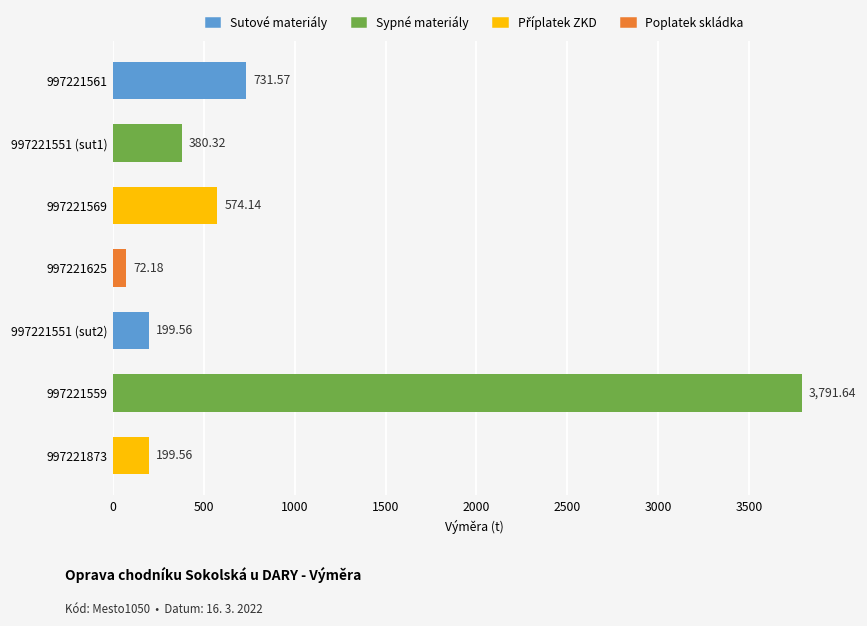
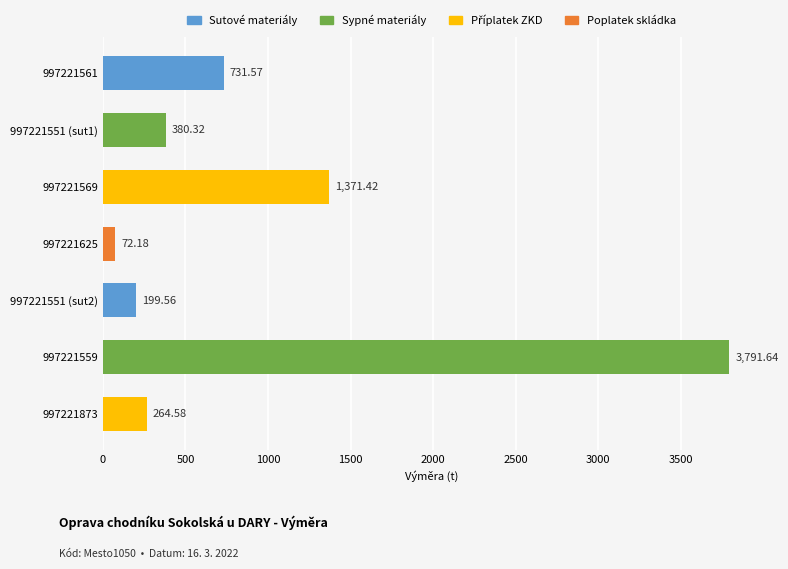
997221569: 574.14 -> 1,371.42
997221873: 199.56 -> 264.58
